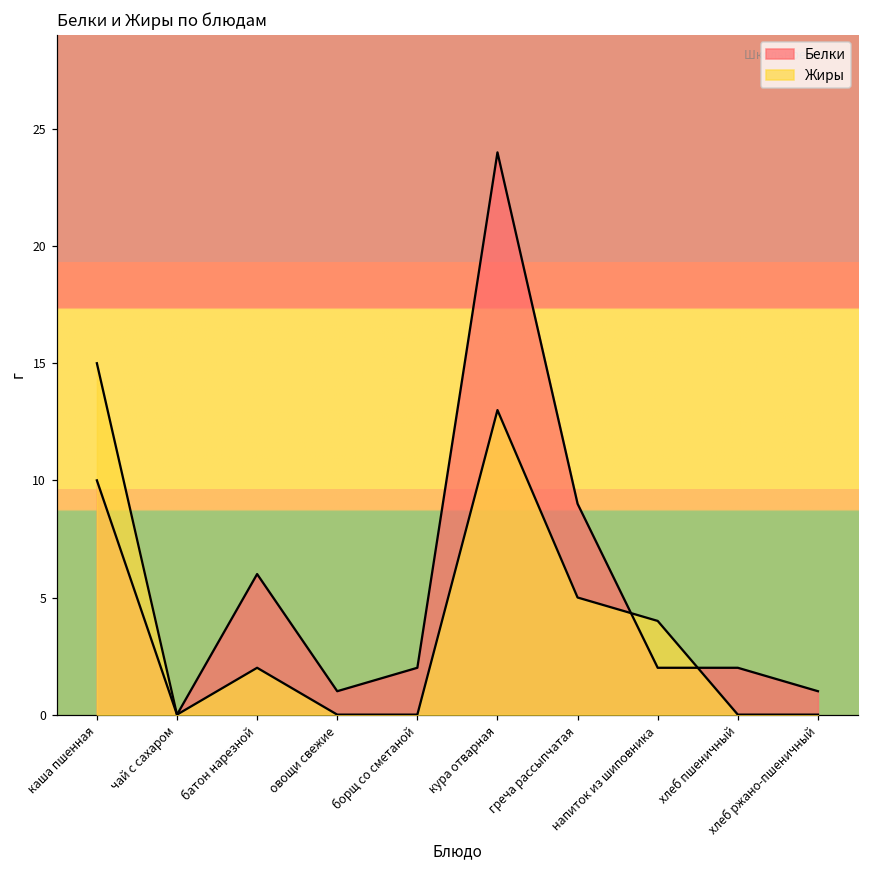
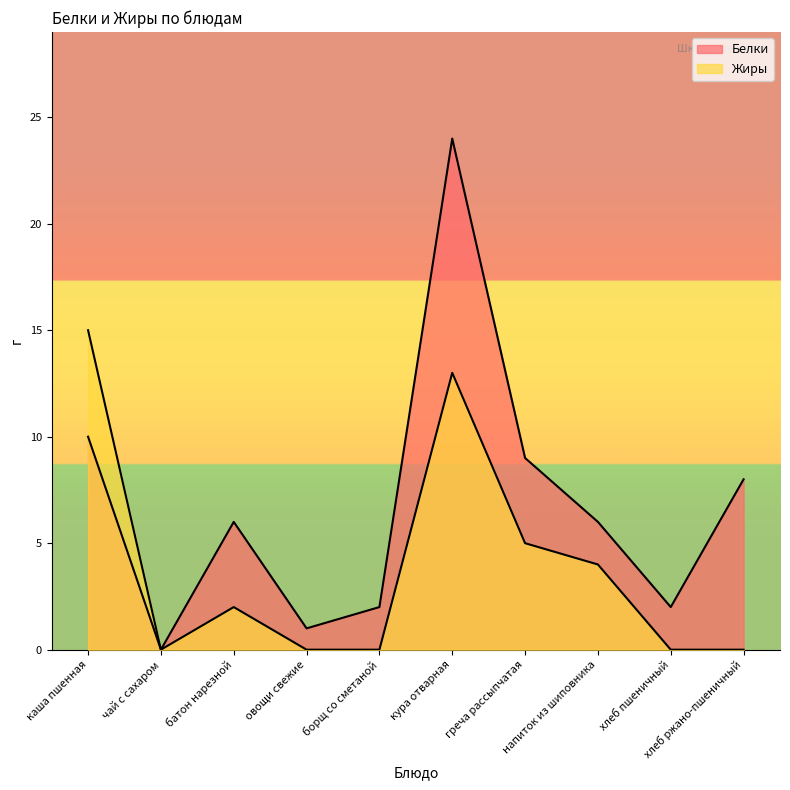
Белки, напиток из шиповника: 2 -> 6
Белки, хлеб ржано-пшеничный: 1 -> 8
